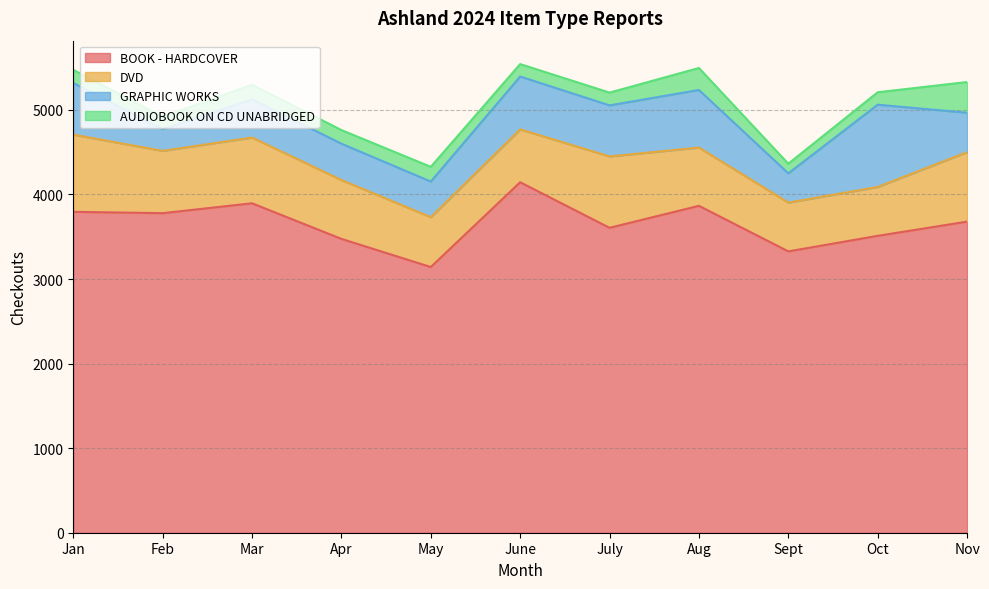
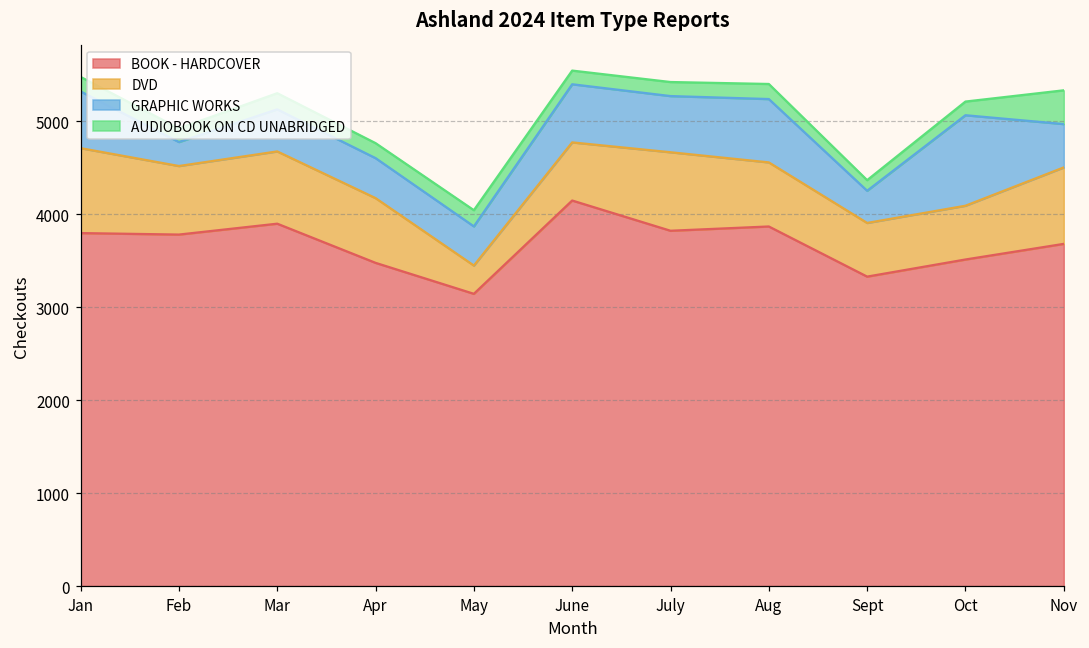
DVD, May: 600 -> 300
BOOK - HARDCOVER, July: 3600 -> 3800
AUDIOBOOK ON CD UNABRIDGED, Aug: 300 -> 200
